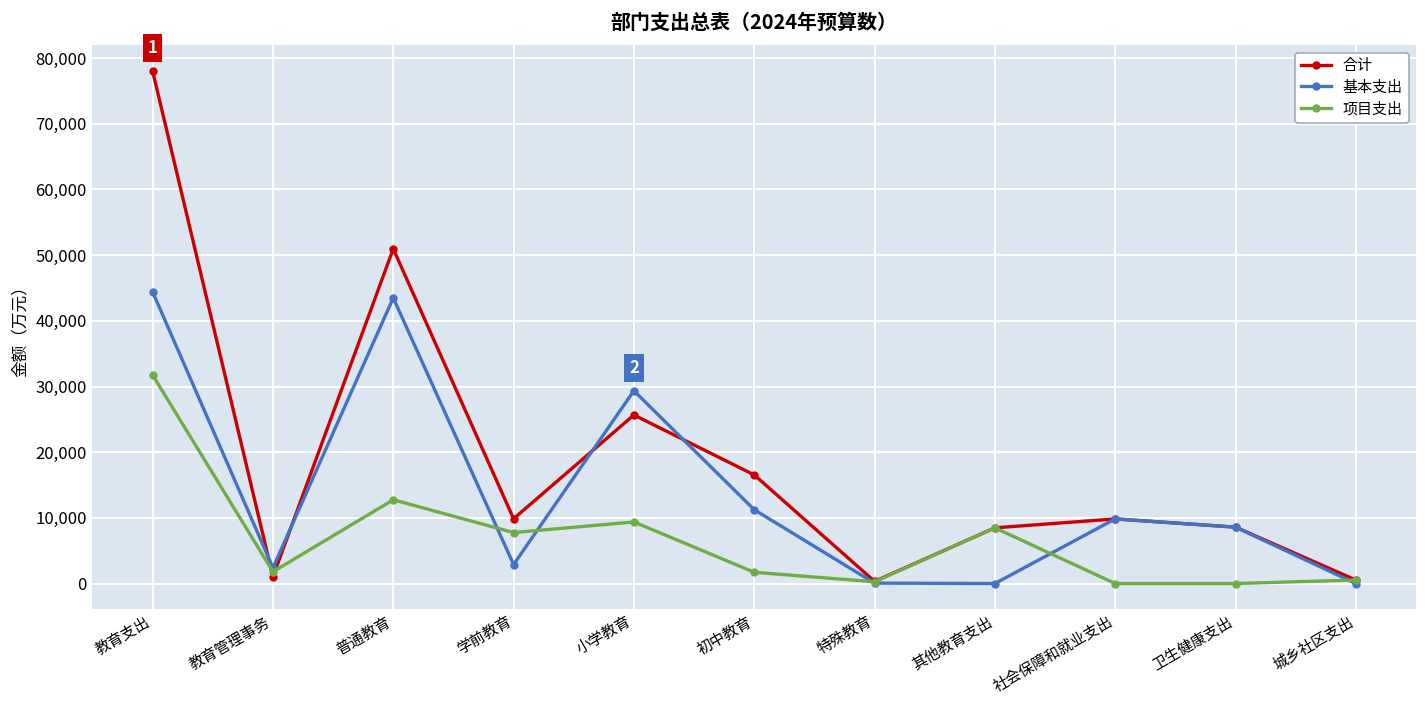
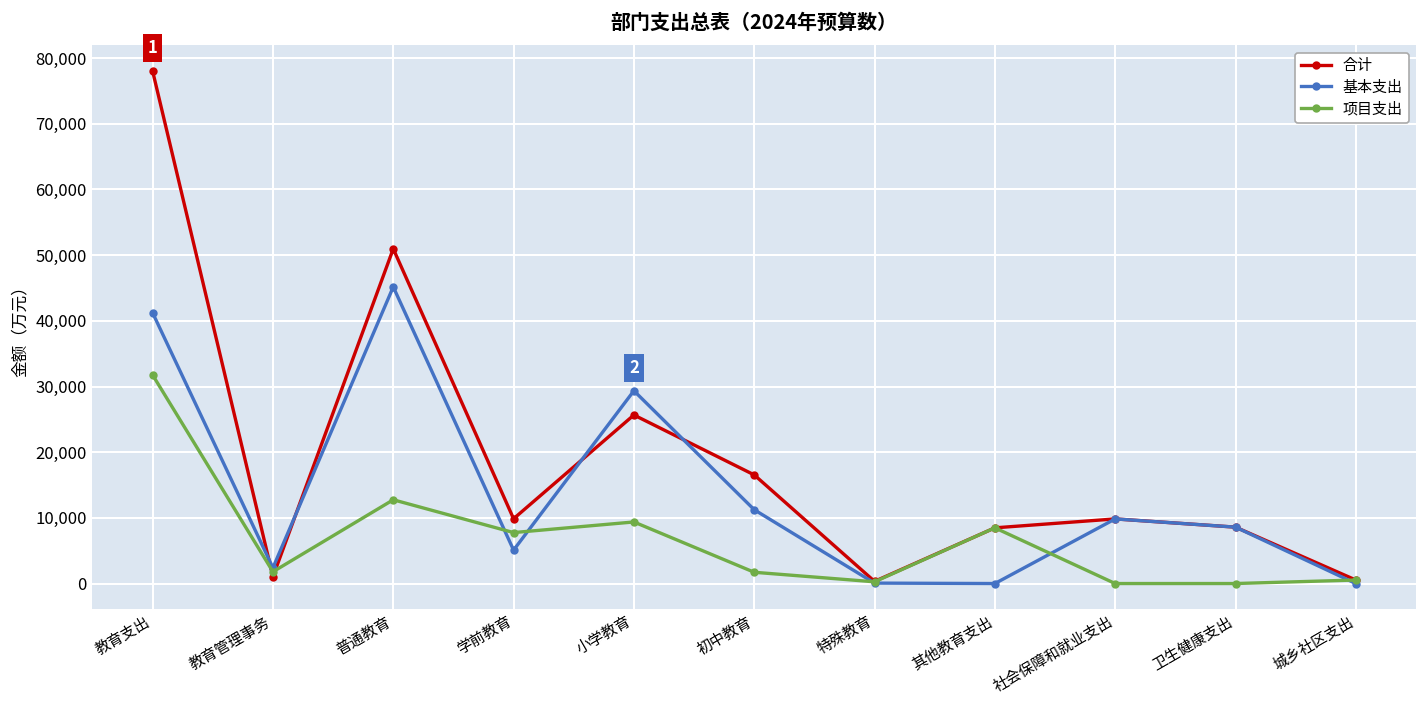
基本支出, 教育支出: 44,000 -> 41,000
基本支出, 普通教育: 43,000 -> 45,000
基本支出, 学前教育: 3,000 -> 5,000
